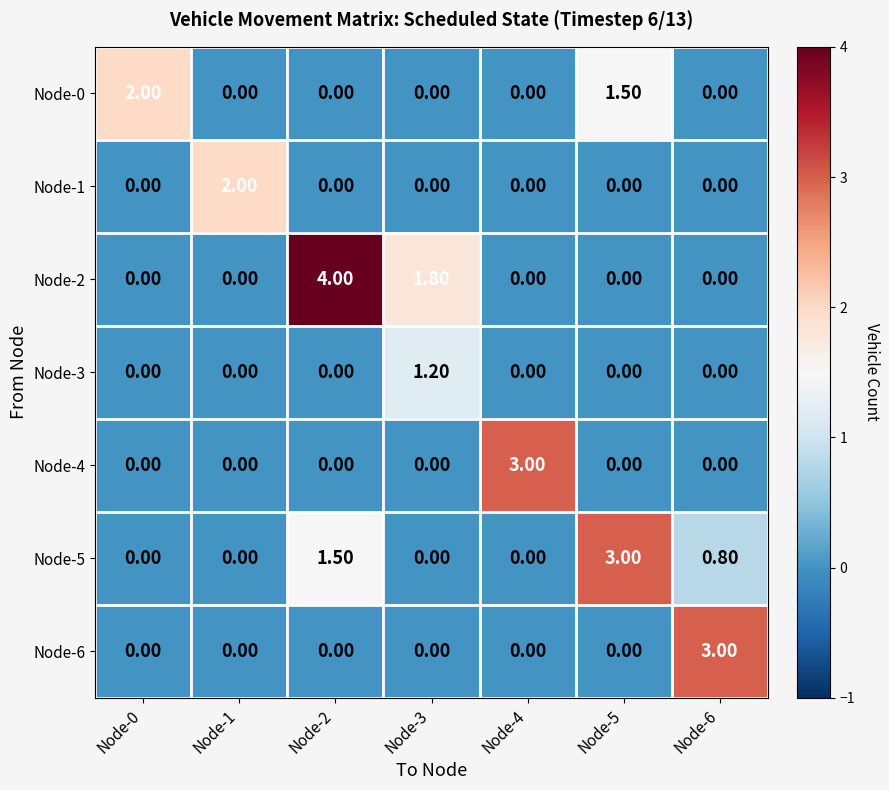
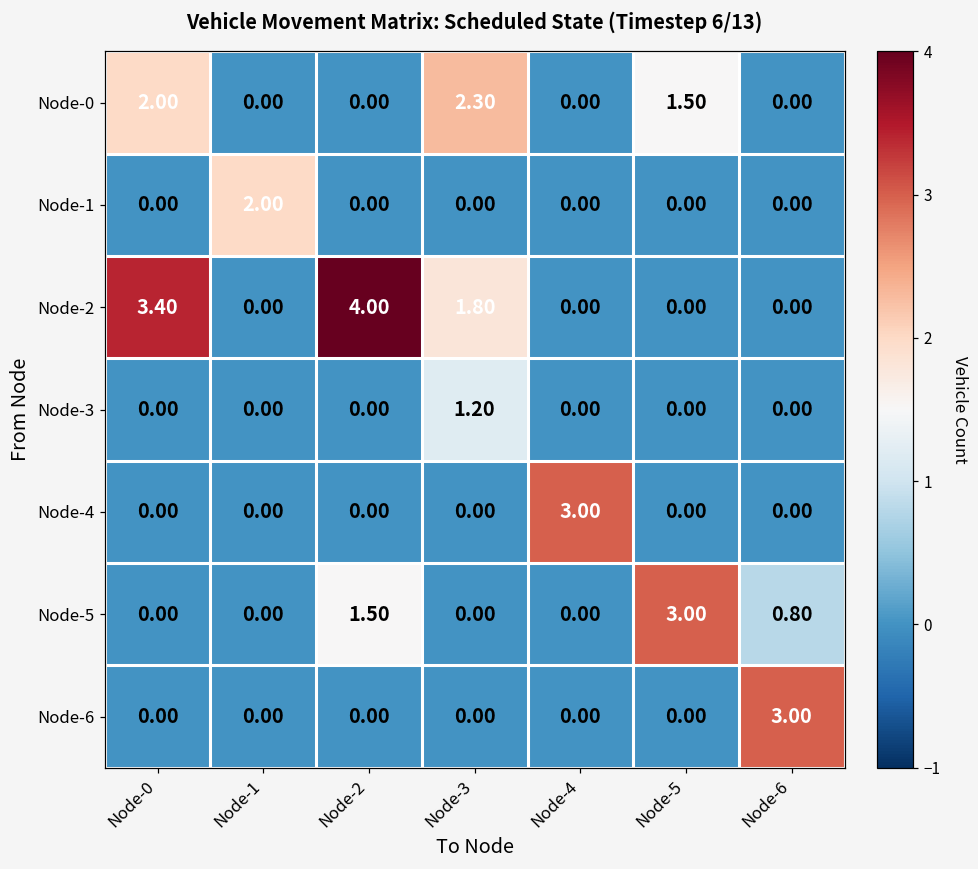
Node-0, Node-3: 0.00 -> 2.30
Node-2, Node-0: 0.00 -> 3.40
